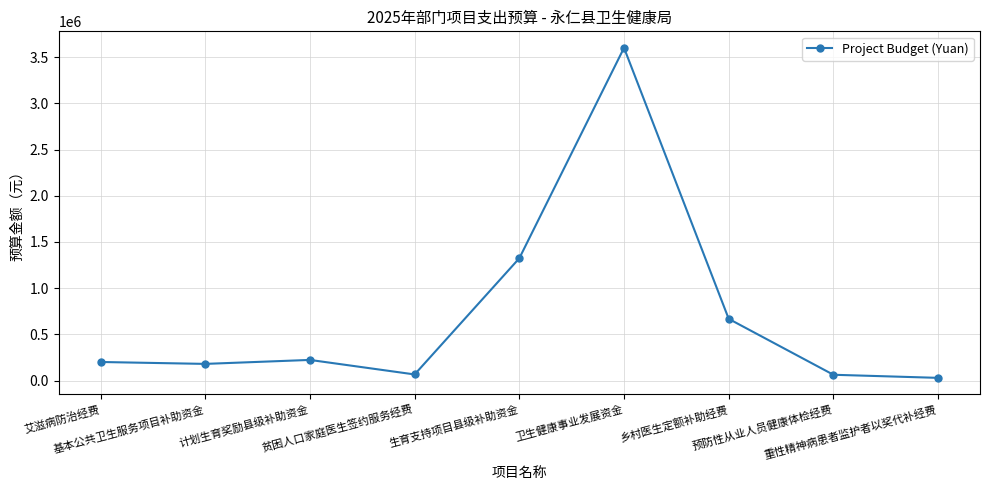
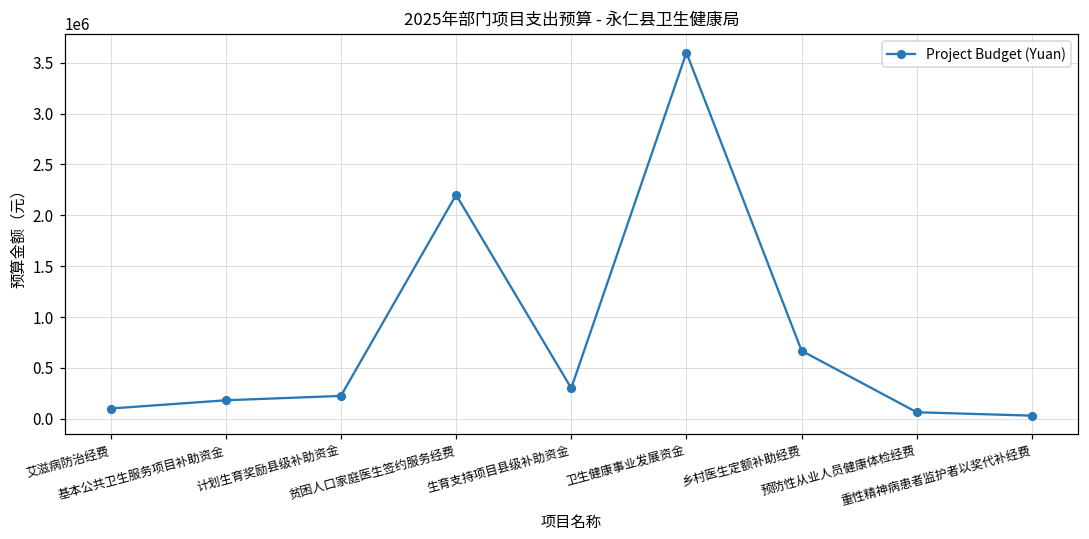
艾滋病防治经费: 200000 -> 100000
贫困人口家庭医生签约服务经费: 100000 -> 2200000
生育支持项目县级补助资金: 1300000 -> 300000
